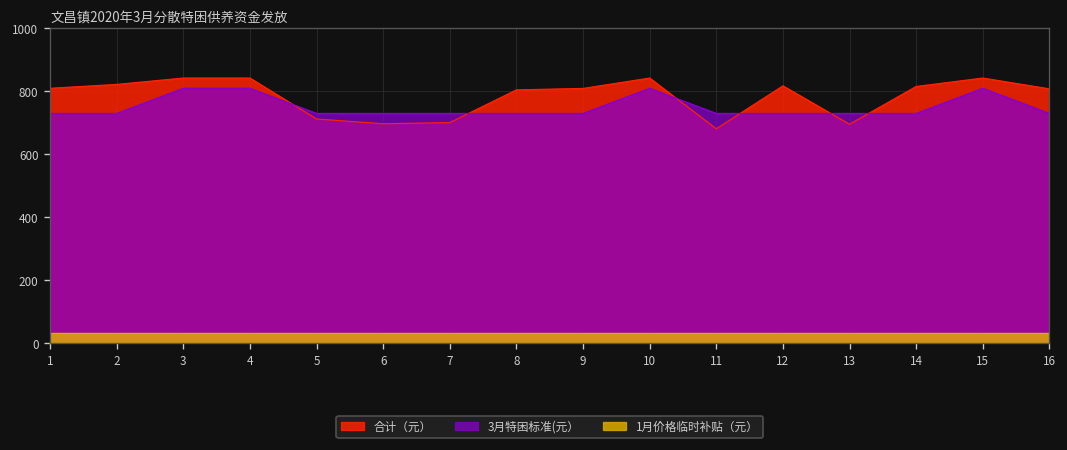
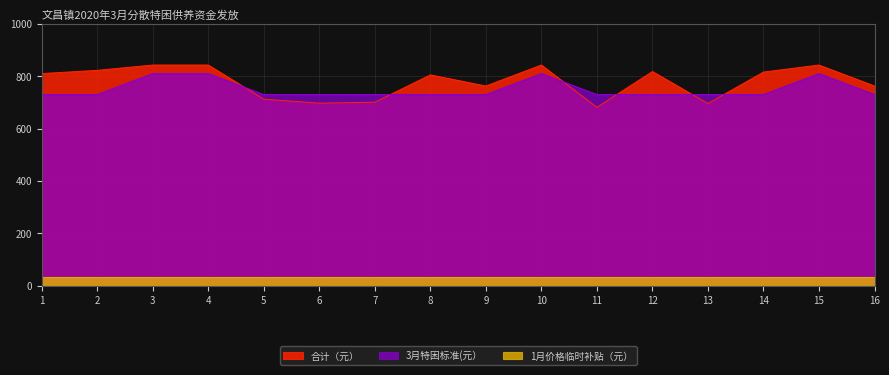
合计（元）, 9: 810 -> 760
合计（元）, 16: 810 -> 760
